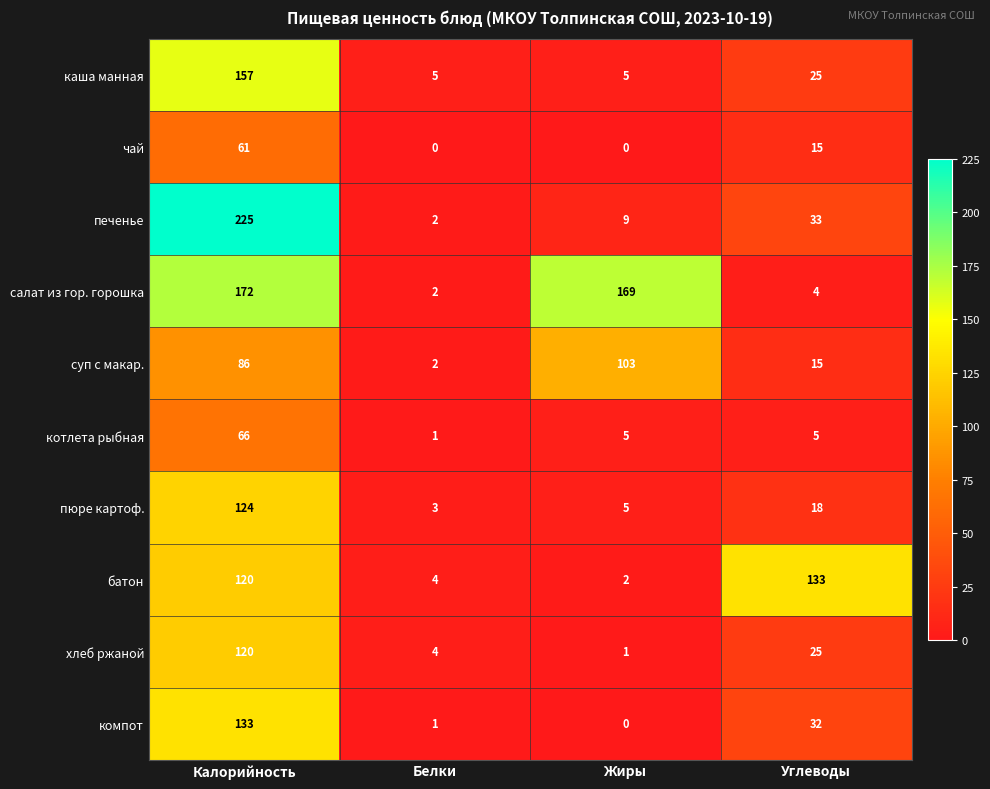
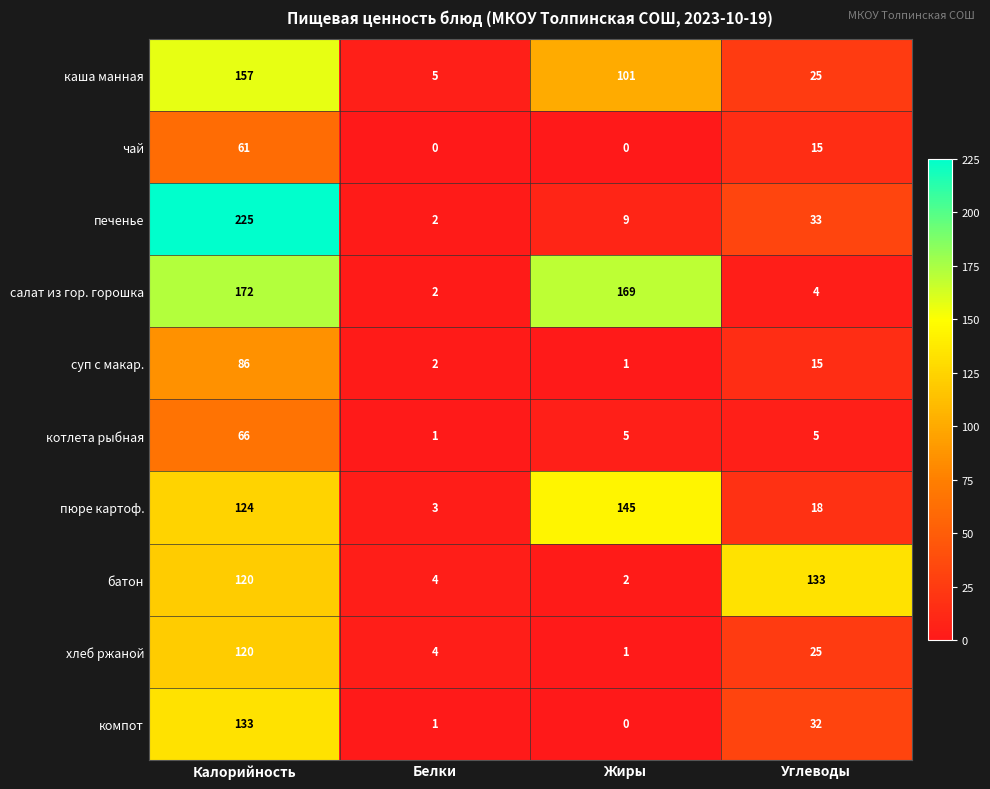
каша манная, Жиры: 5 -> 101
суп с макар., Жиры: 103 -> 1
пюре картоф., Жиры: 5 -> 145
